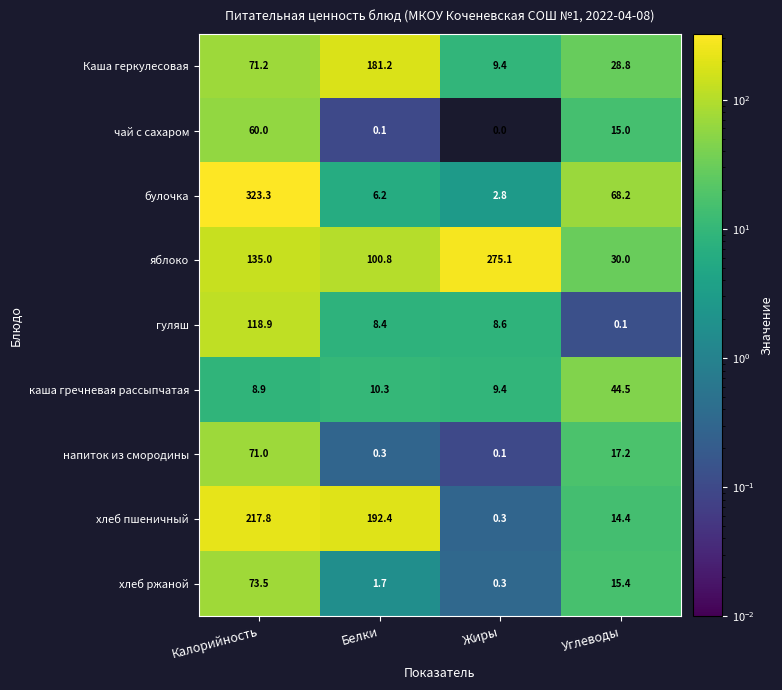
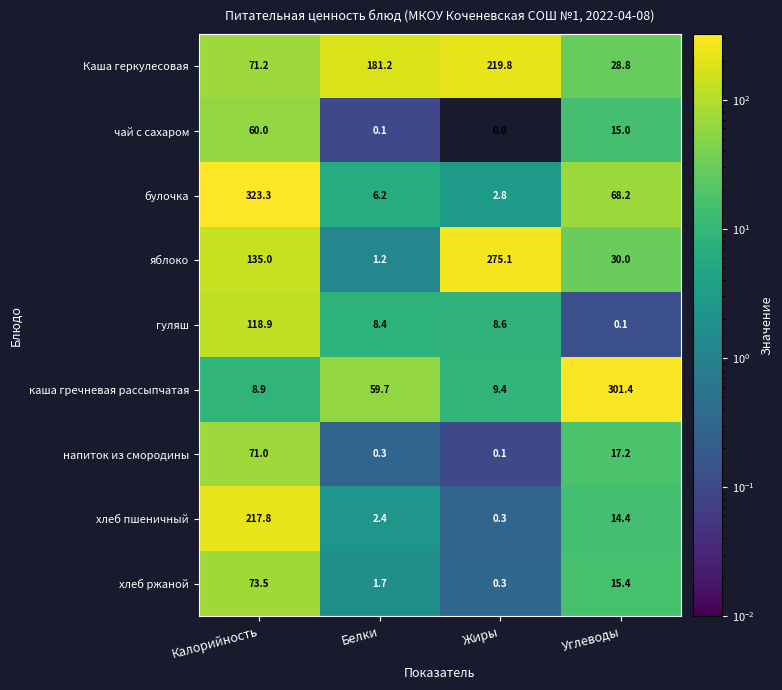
Каша геркулесовая, Жиры: 9.4 -> 219.8
яблоко, Белки: 100.8 -> 1.2
каша гречневая рассыпчатая, Белки: 10.3 -> 59.7
каша гречневая рассыпчатая, Углеводы: 44.5 -> 301.4
хлеб пшеничный, Белки: 192.4 -> 2.4
